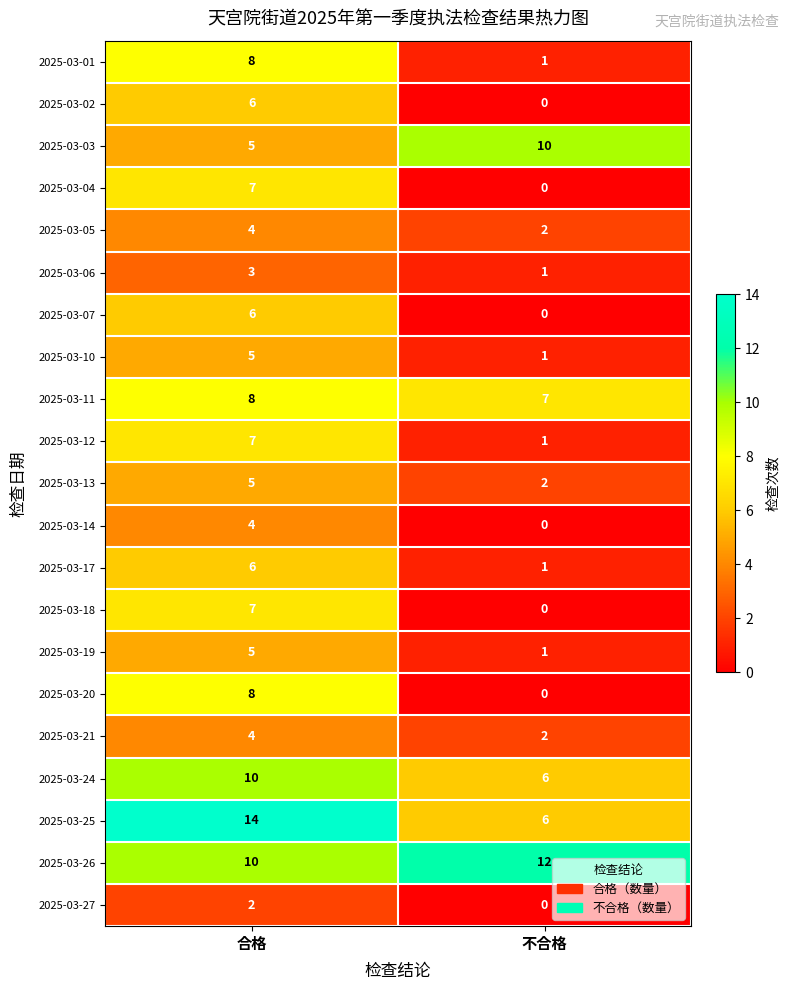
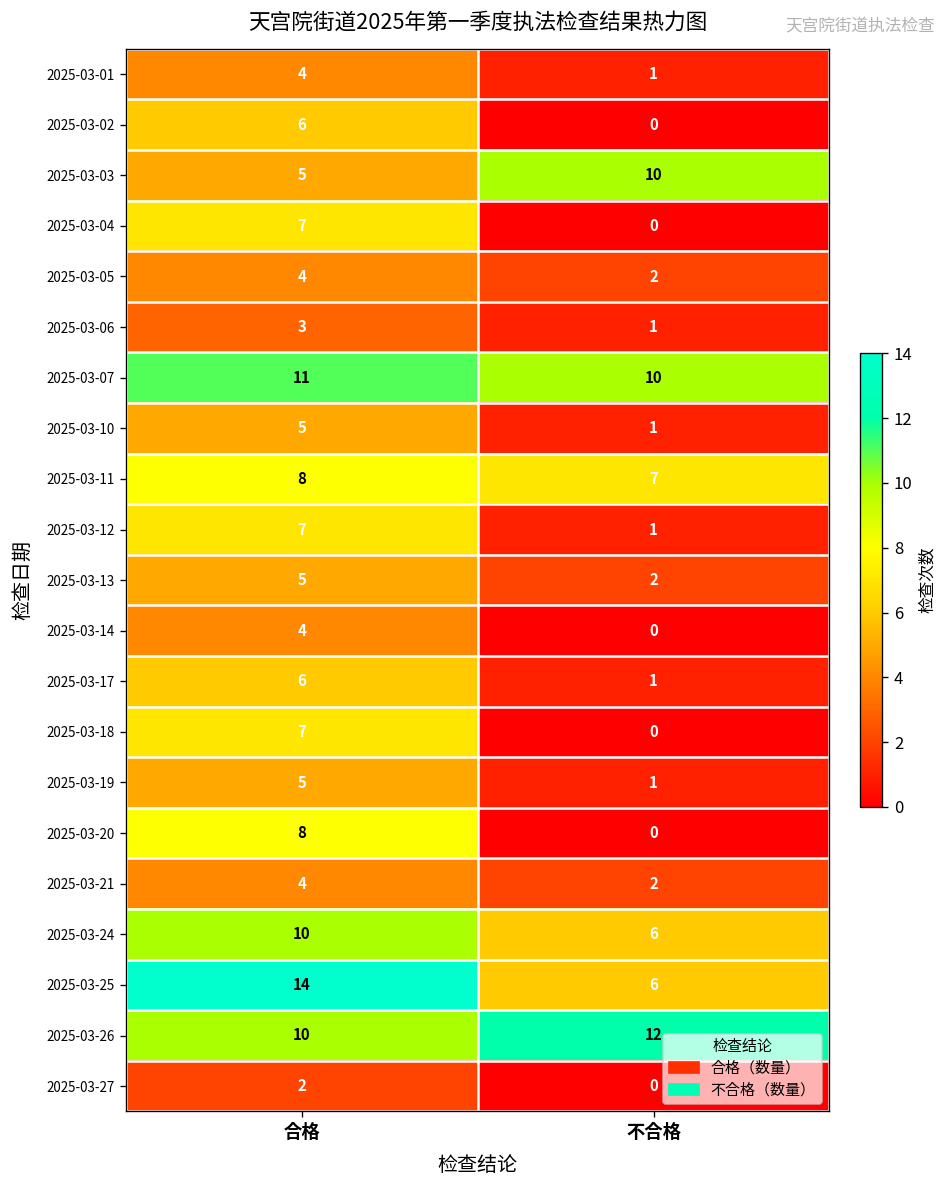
2025-03-01, 合格: 8 -> 4
2025-03-07, 合格: 6 -> 11
2025-03-07, 不合格: 0 -> 10
